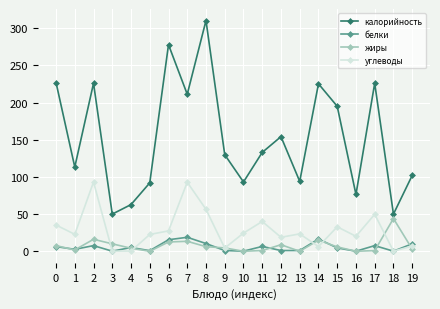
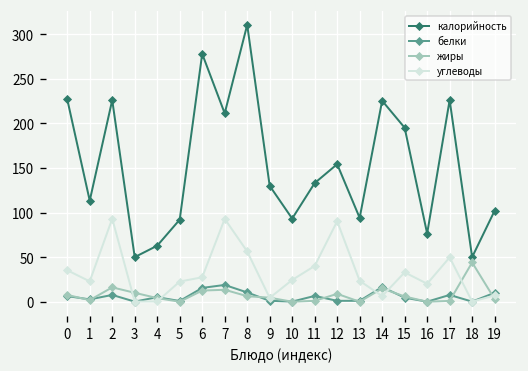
углеводы, 12: 20 -> 90
